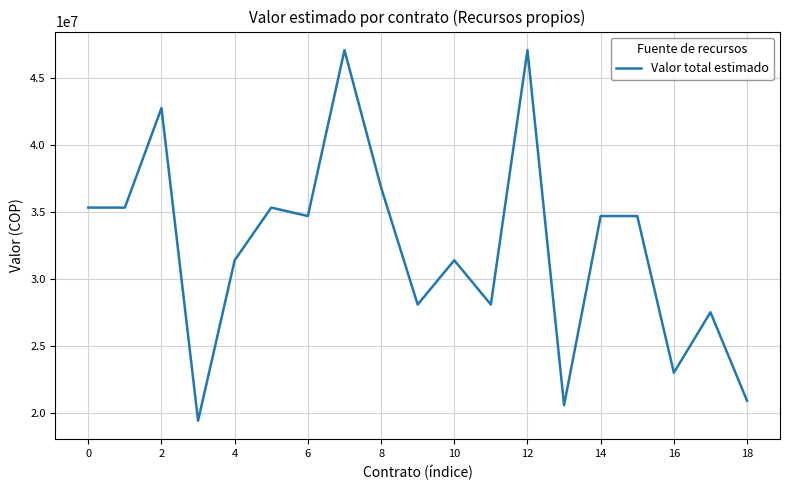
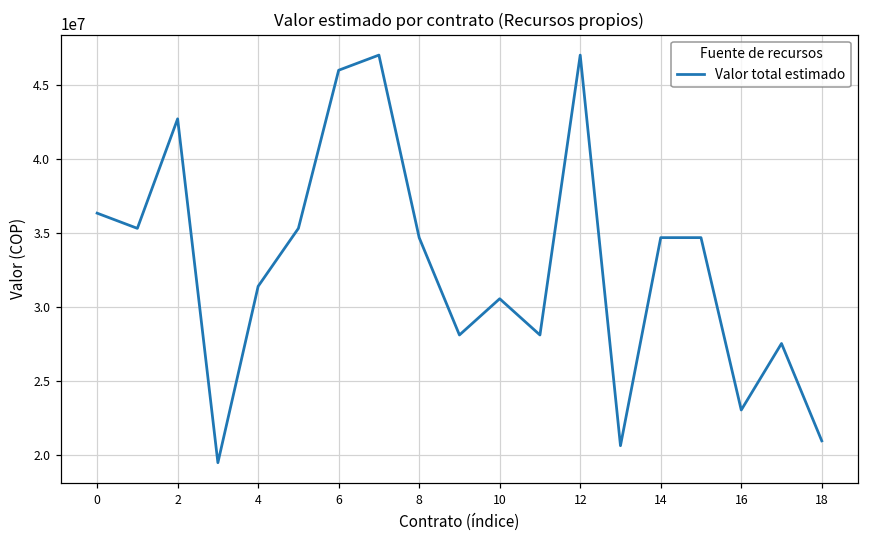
0: 35300000 -> 36300000
6: 34700000 -> 46000000
8: 36800000 -> 34700000
10: 31400000 -> 30600000
